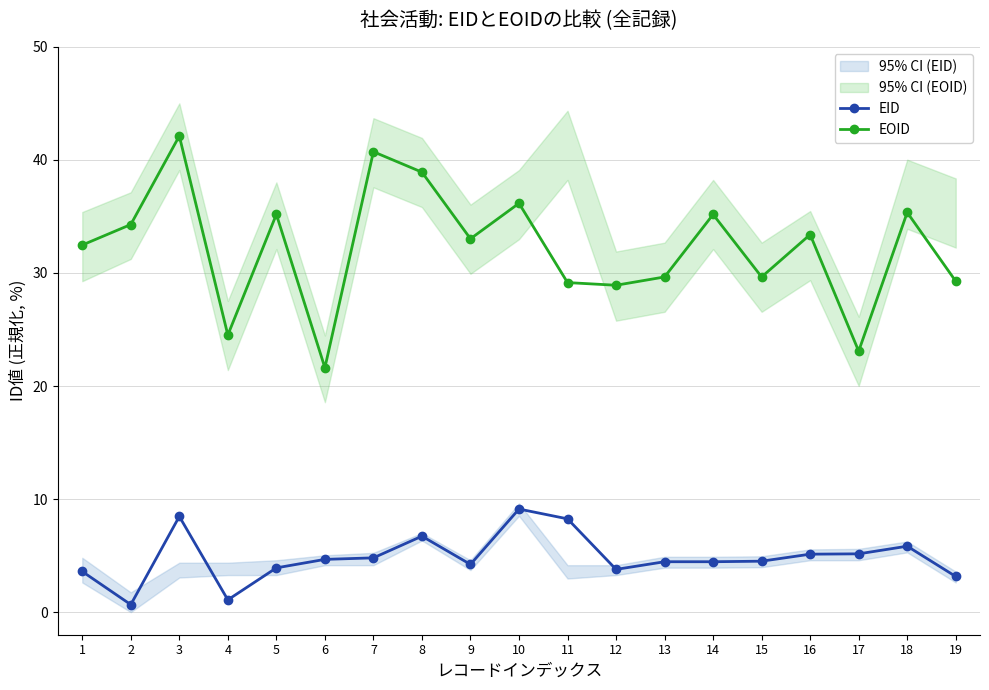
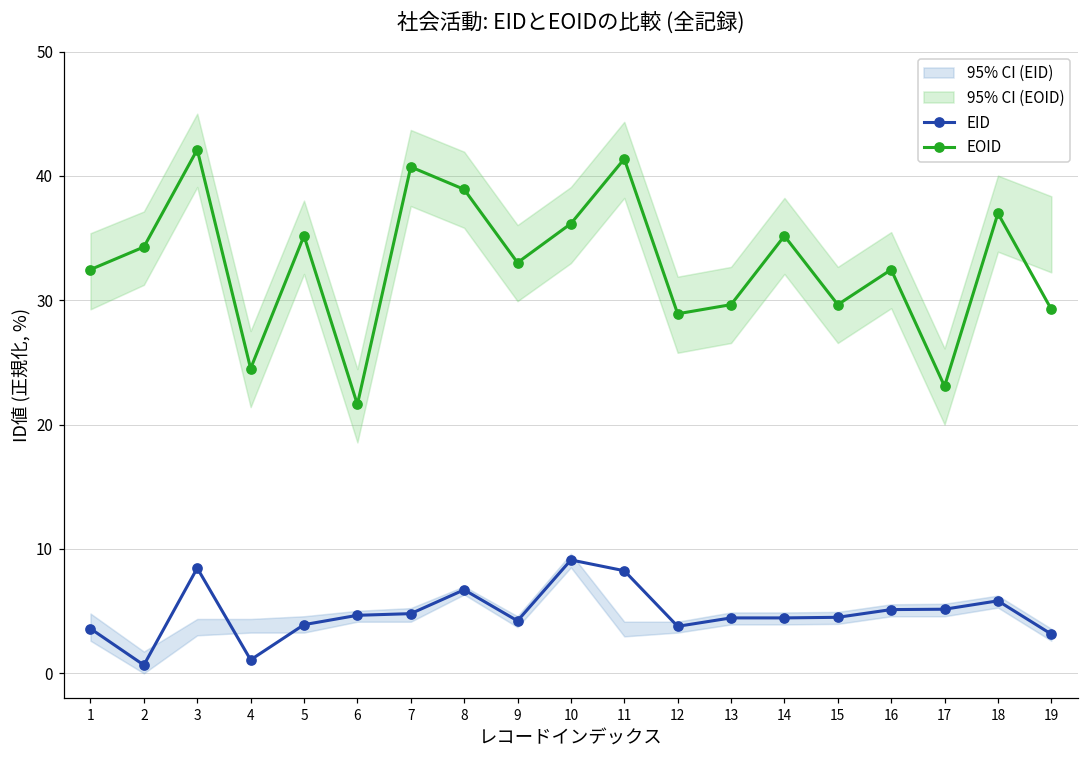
EOID, 11: 29.1 -> 41.4
EOID, 16: 33.4 -> 32.5
EOID, 18: 35.4 -> 37.0
